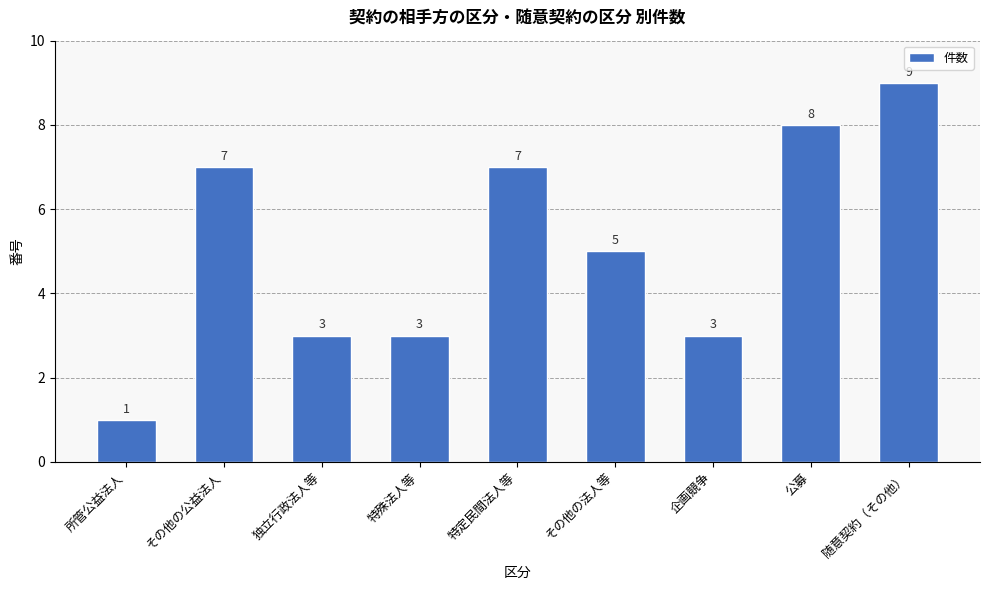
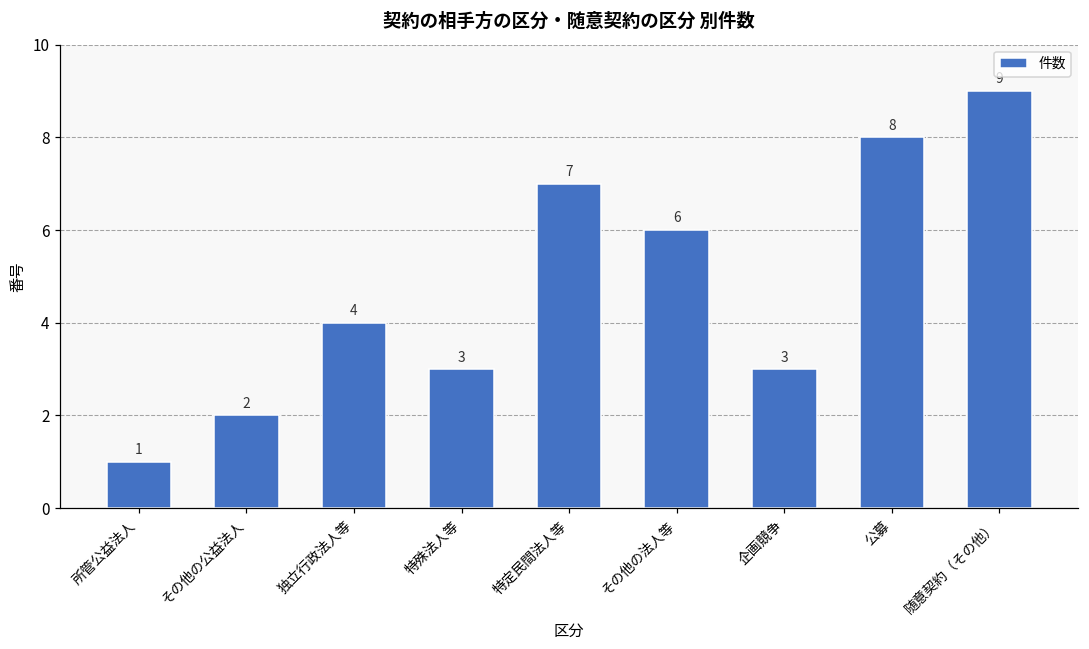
その他の公益法人: 7 -> 2
独立行政法人等: 3 -> 4
その他の法人等: 5 -> 6
